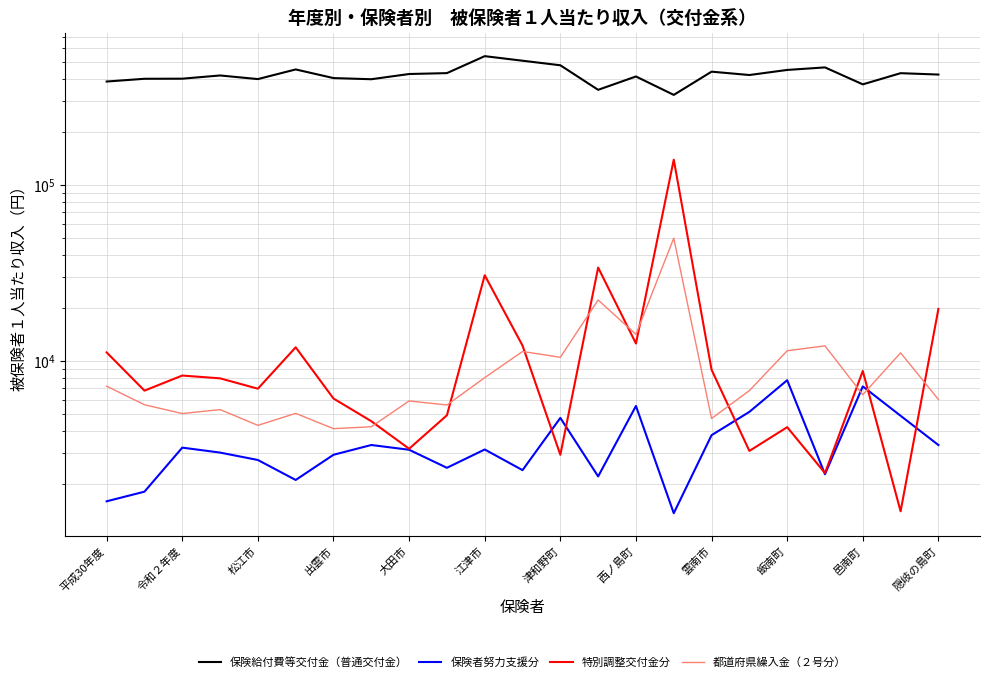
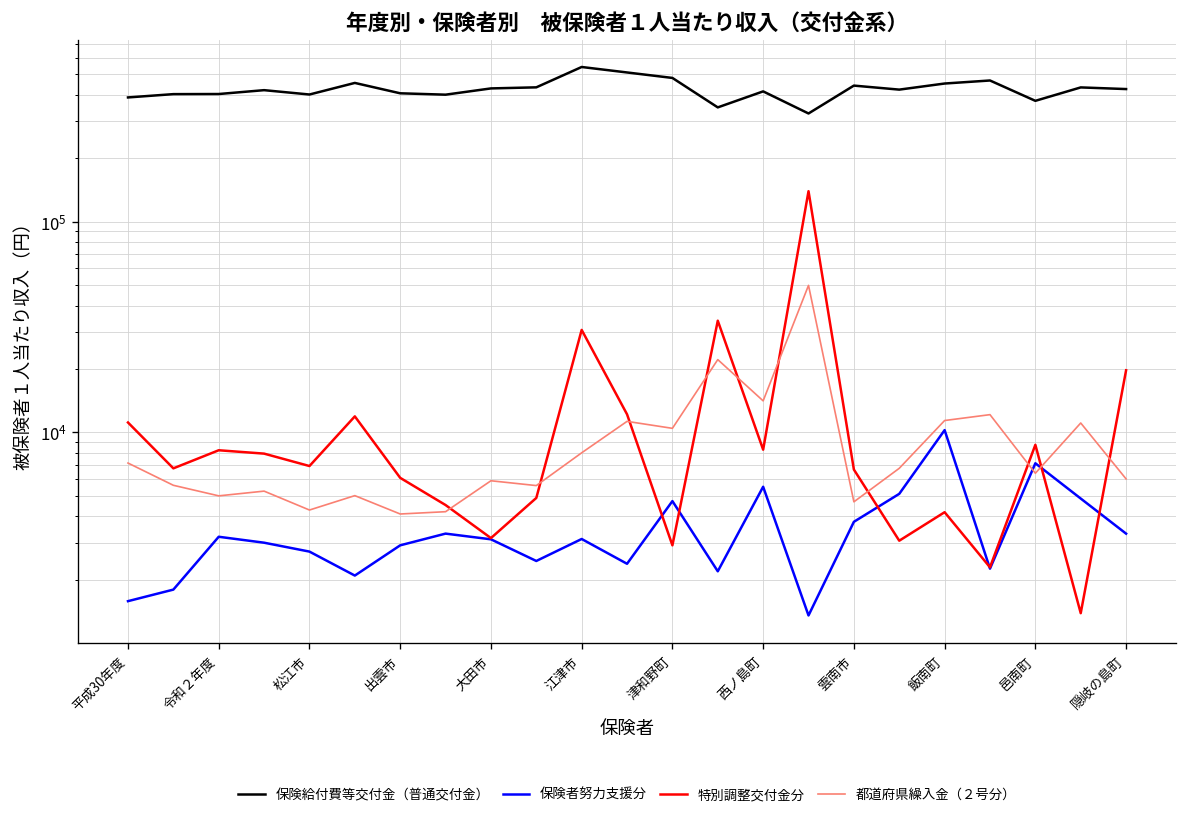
特別調整交付金分, 西ノ島町: 13000 -> 8000
特別調整交付金分, 雲南市: 9000 -> 6700
保険者努力支援分, 飯南町: 8000 -> 10000
